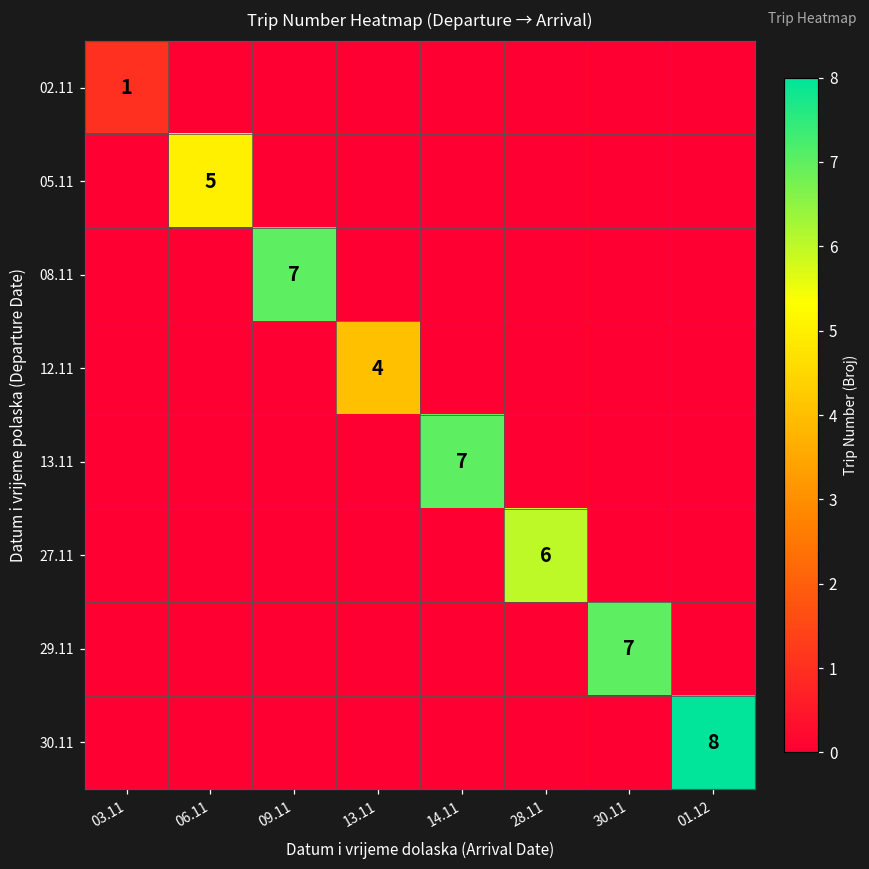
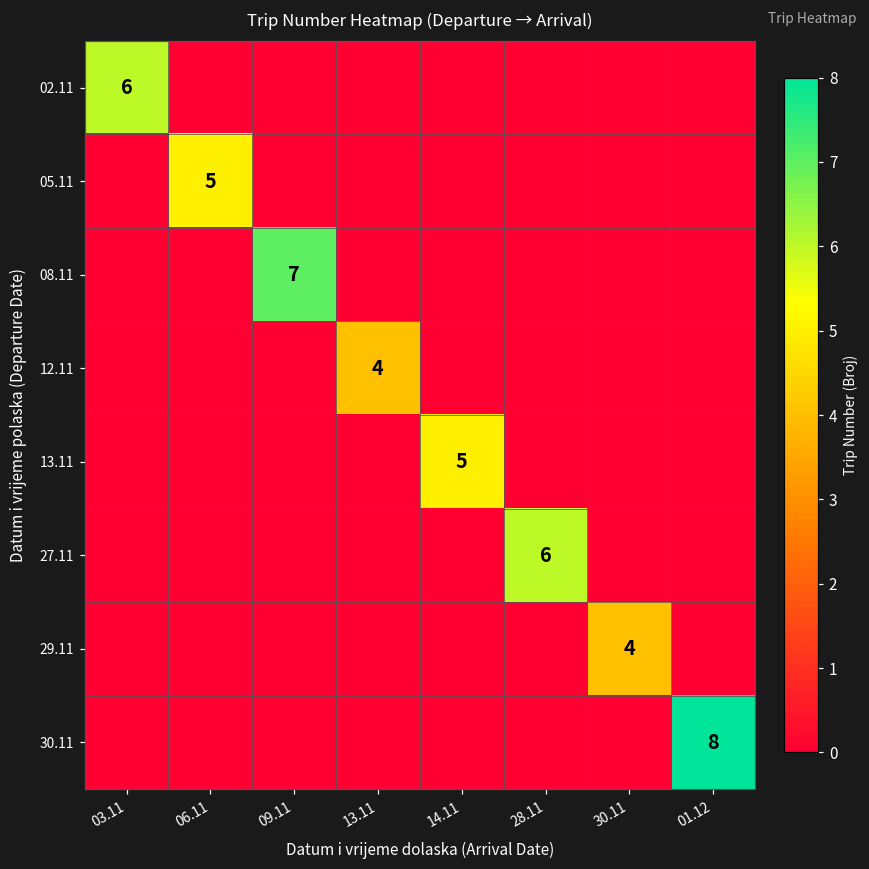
02.11, 03.11: 1 -> 6
13.11, 14.11: 7 -> 5
29.11, 30.11: 7 -> 4
